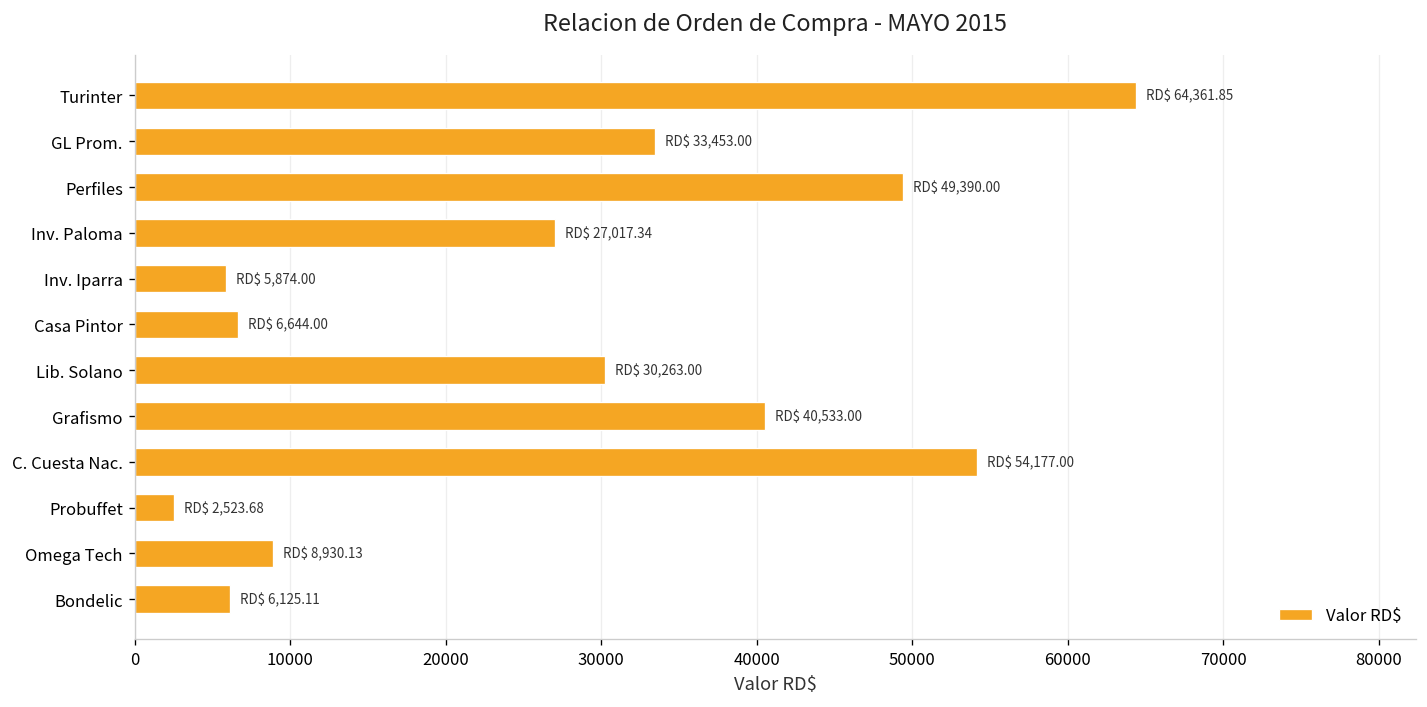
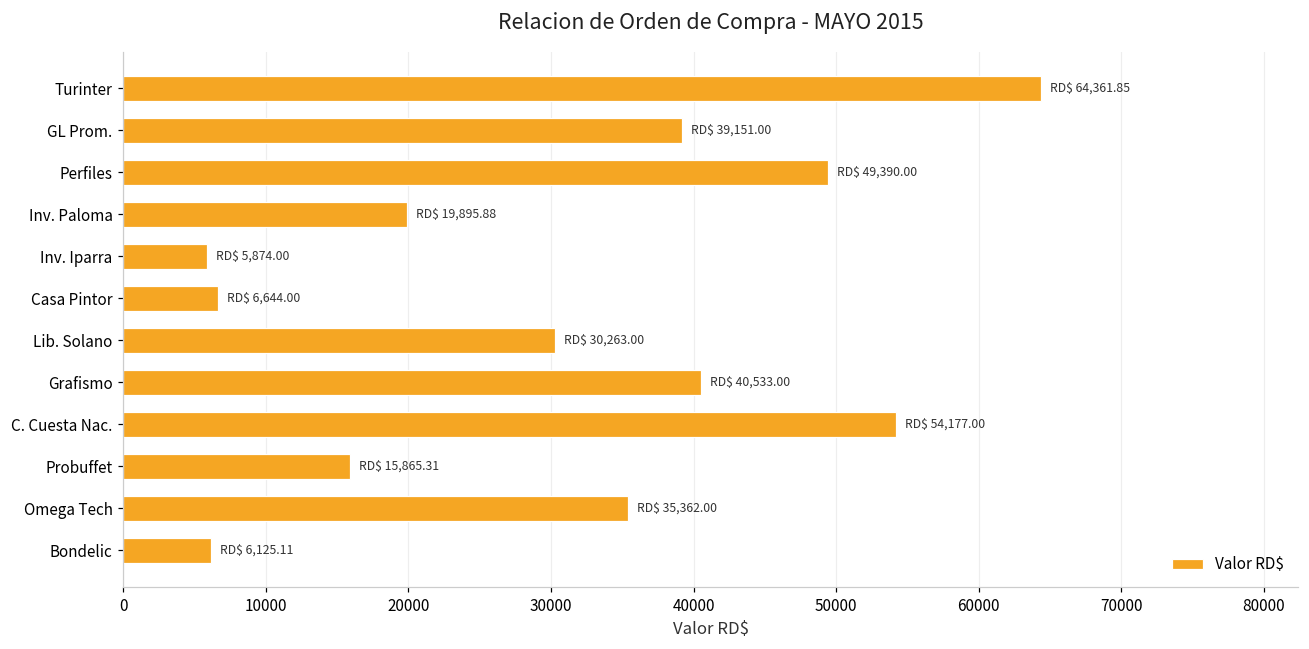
GL Prom.: 33,453.00 -> 39,151.00
Inv. Paloma: 27,017.34 -> 19,895.88
Probuffet: 2,523.68 -> 15,865.31
Omega Tech: 8,930.13 -> 35,362.00
